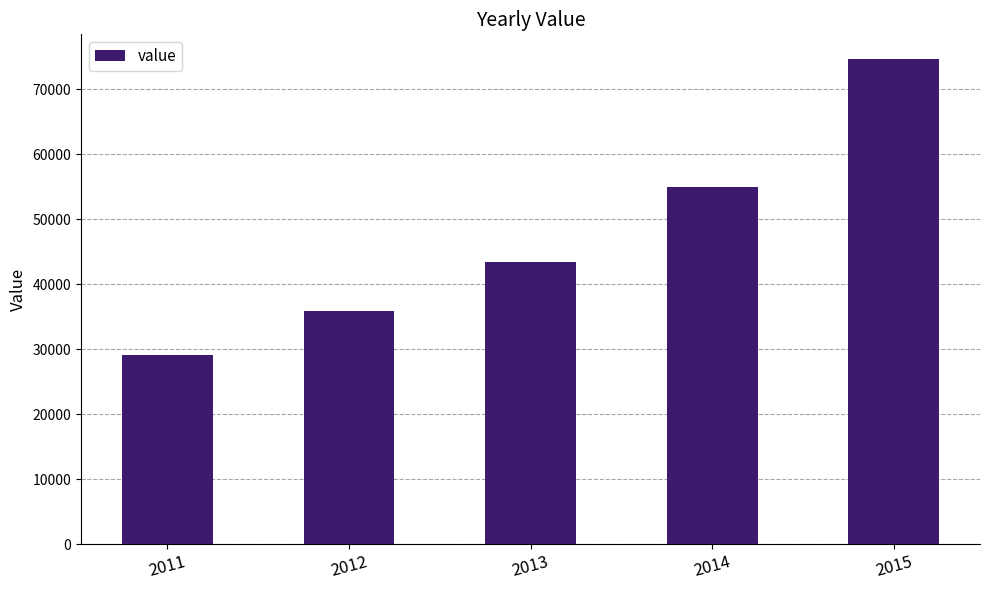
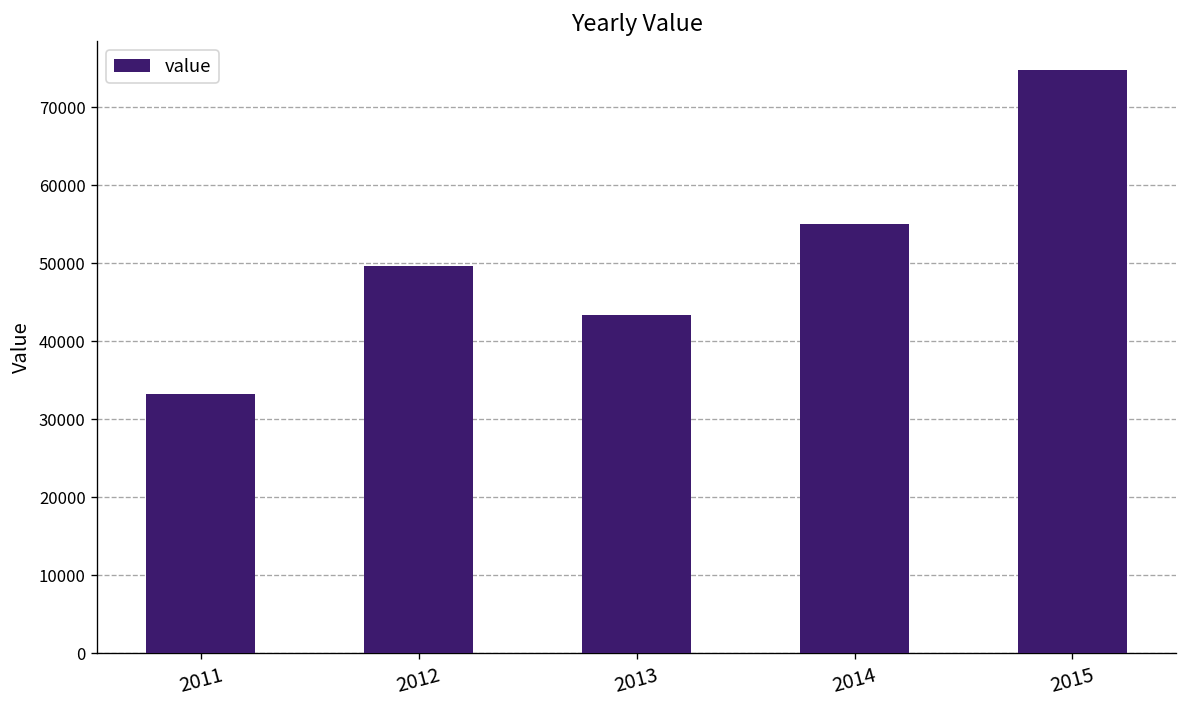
2011: 29000 -> 33000
2012: 36000 -> 50000
